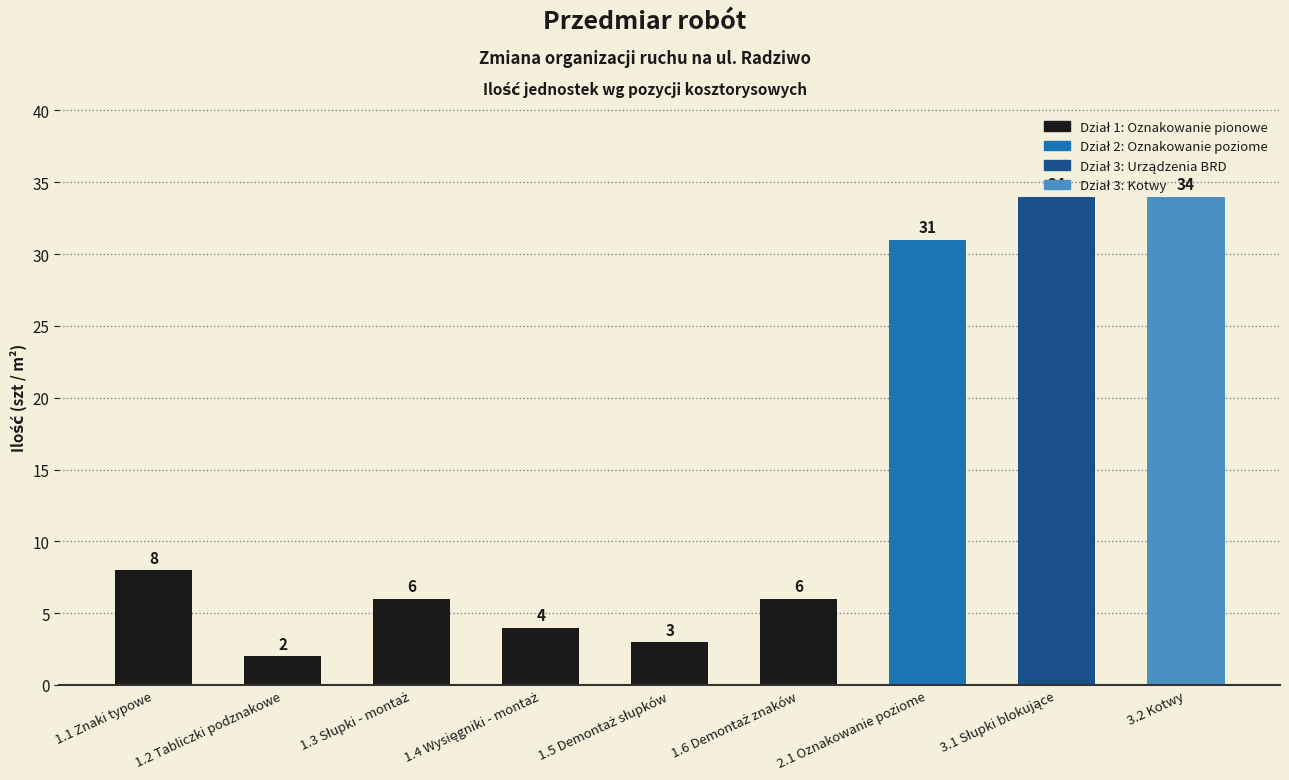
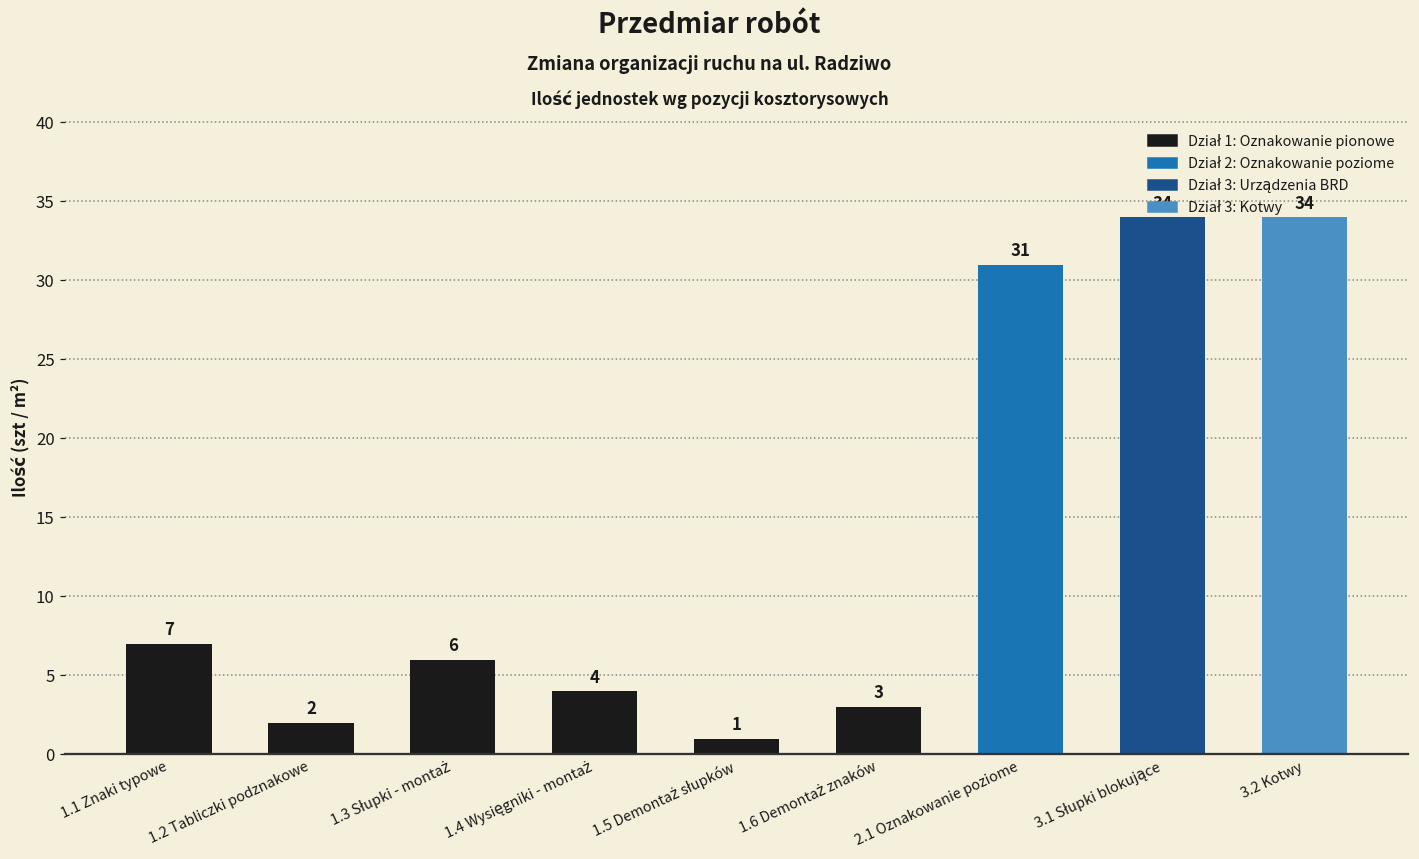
1.1 Znaki typowe: 8 -> 7
1.5 Demontaż słupków: 3 -> 1
1.6 Demontaż znaków: 6 -> 3
